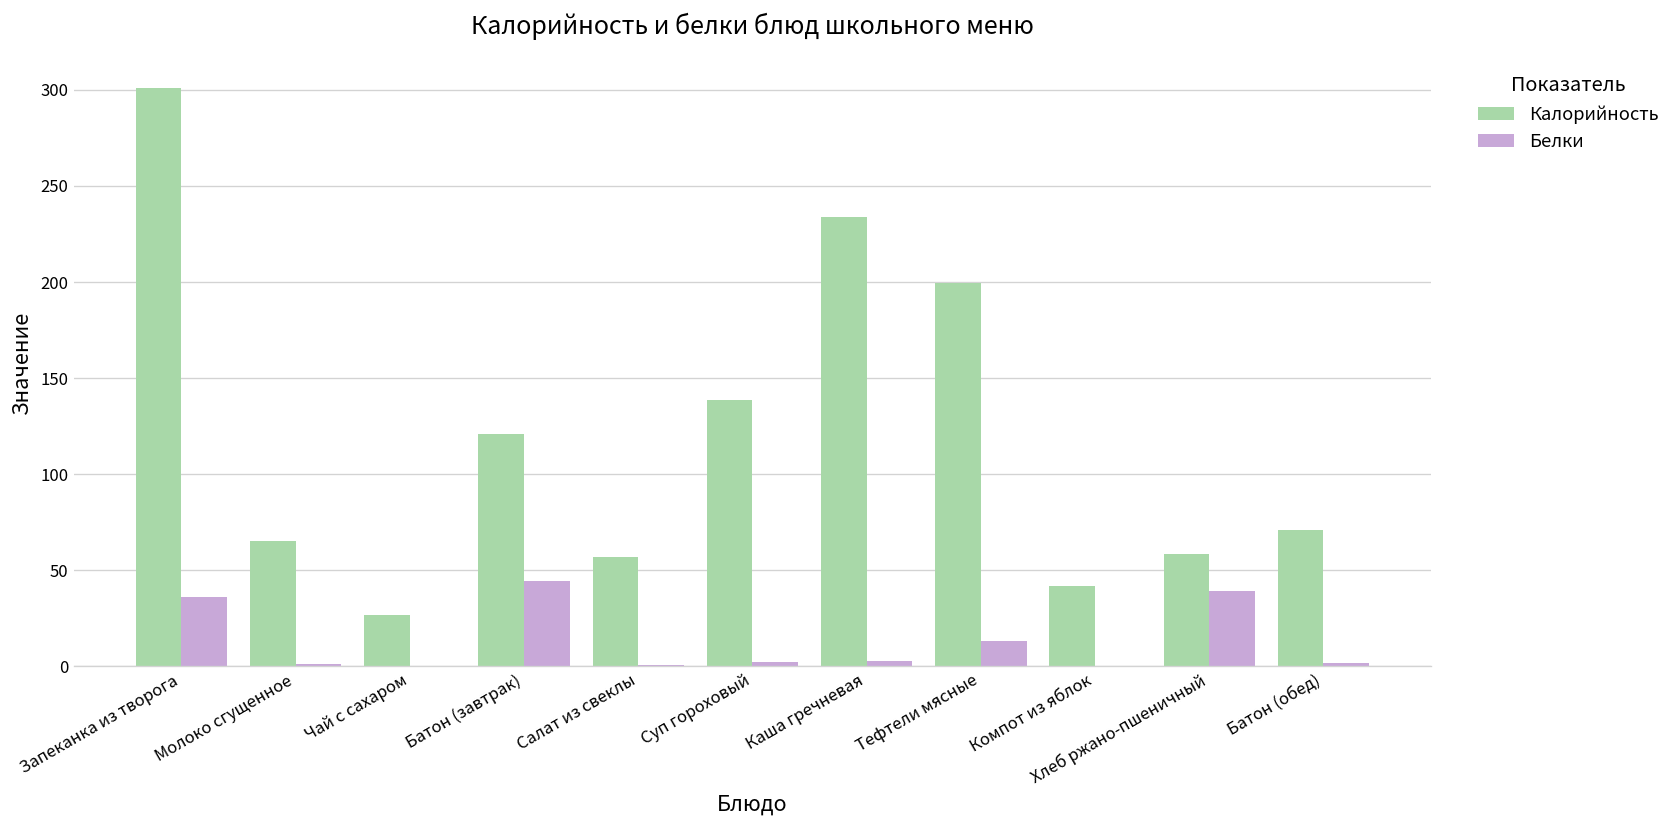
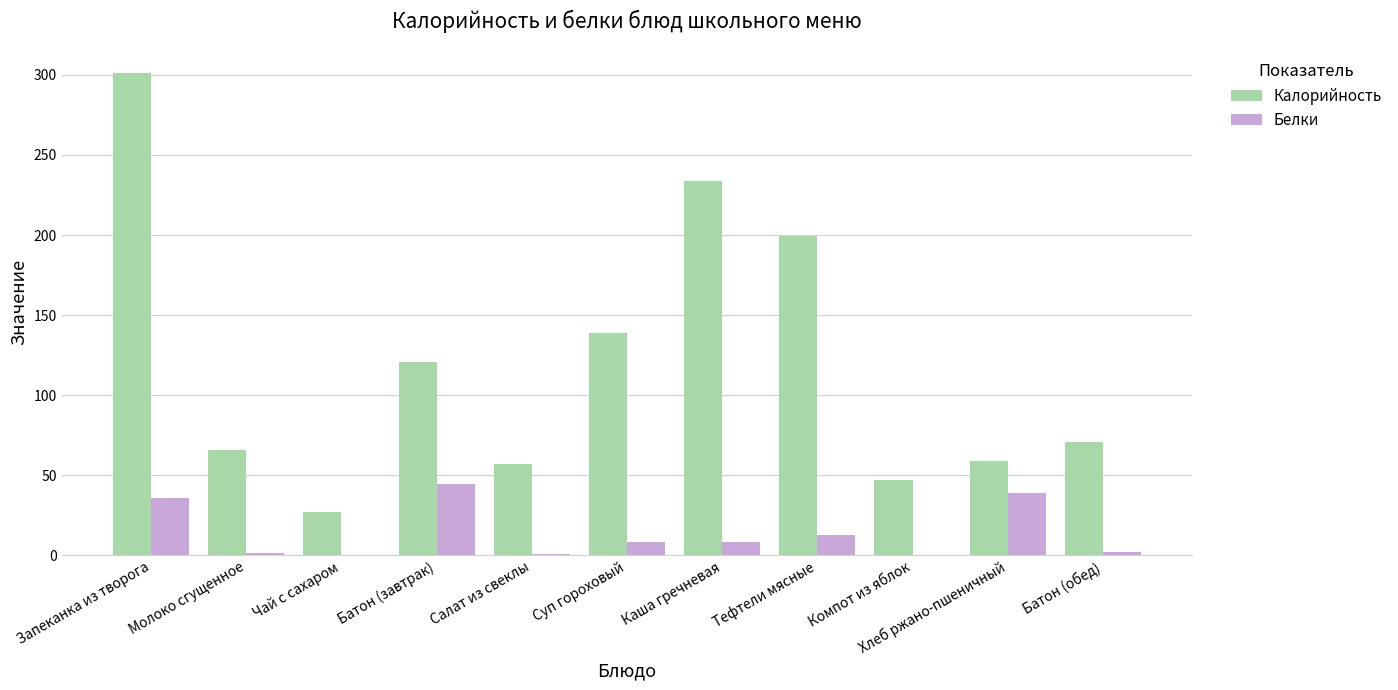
Белки, Суп гороховый: 3 -> 8
Белки, Каша гречневая: 3 -> 8
Калорийность, Компот из яблок: 42 -> 47
